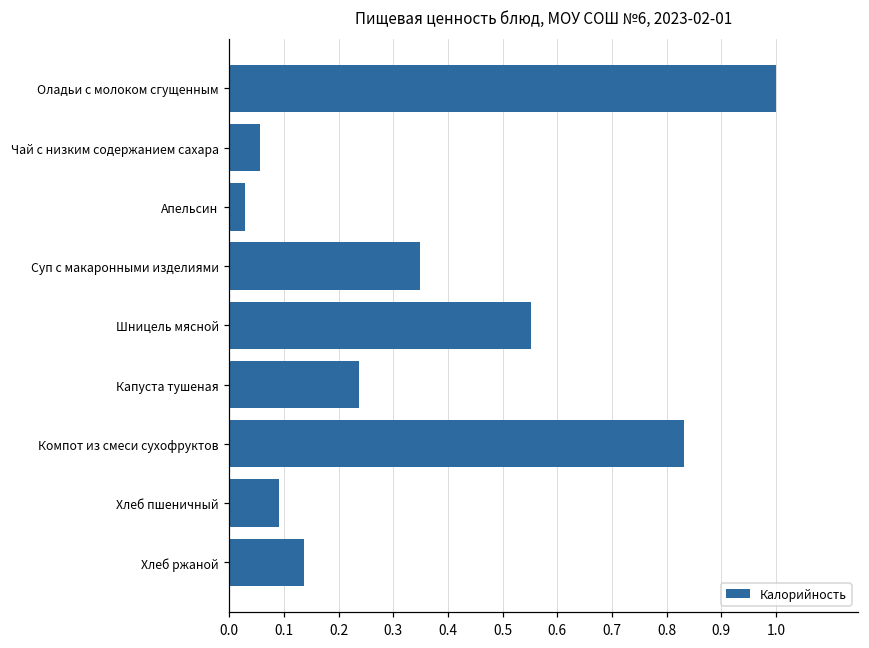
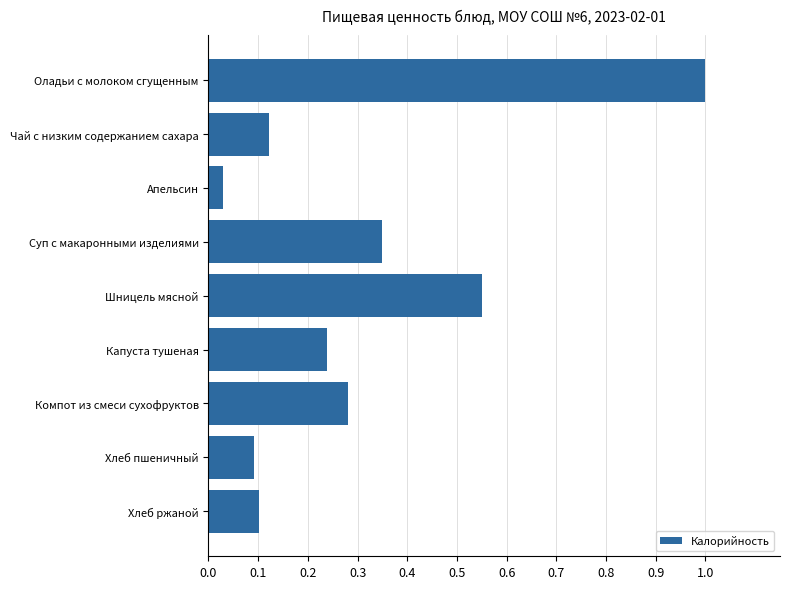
Чай с низким содержанием сахара: 0.06 -> 0.12
Компот из смеси сухофруктов: 0.83 -> 0.28
Хлеб ржаной: 0.14 -> 0.10
